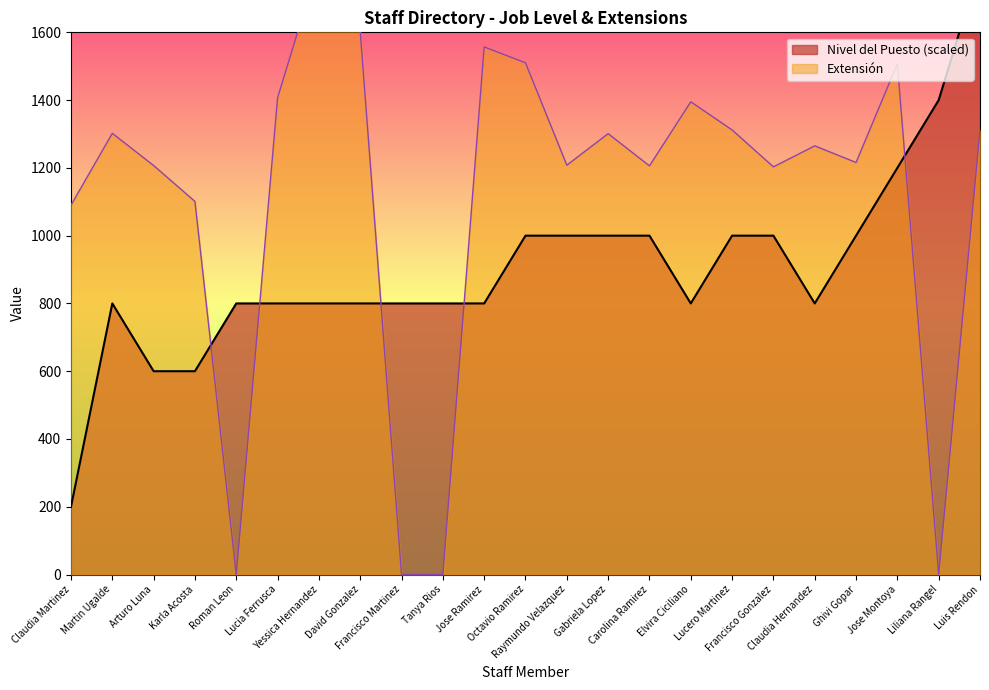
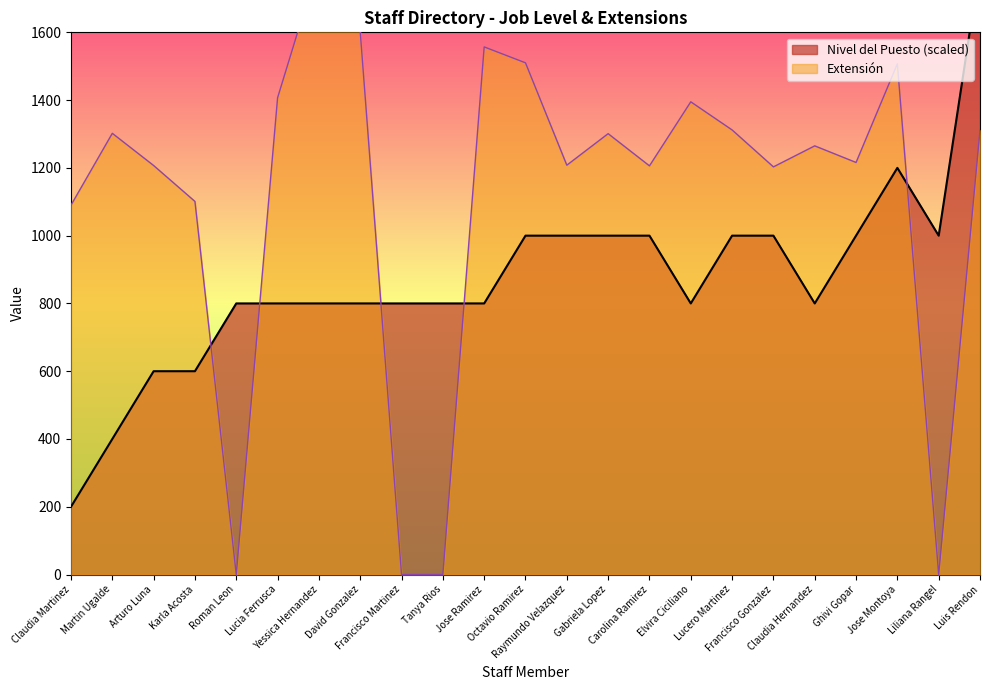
Nivel del Puesto (scaled), Martin Ugalde: 800 -> 400
Nivel del Puesto (scaled), Liliana Rangel: 1400 -> 1000
